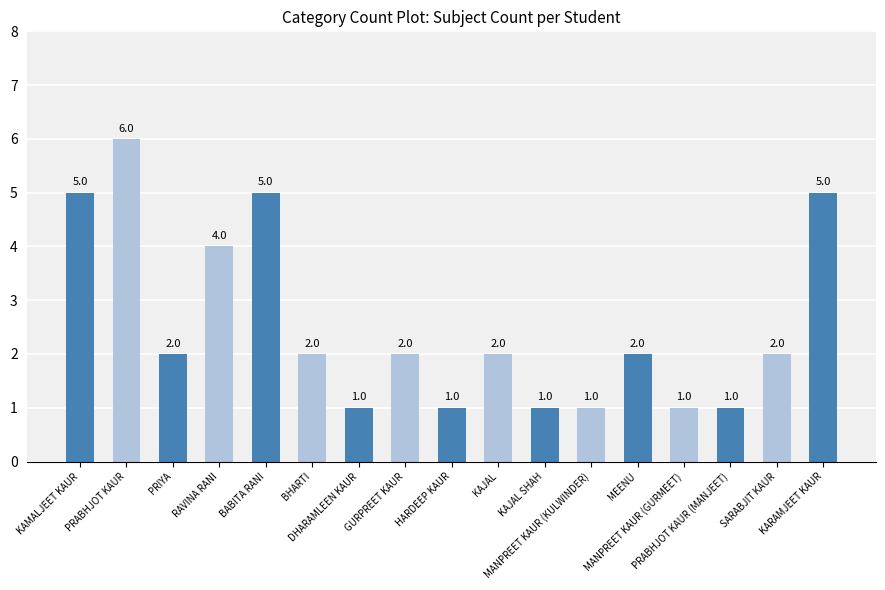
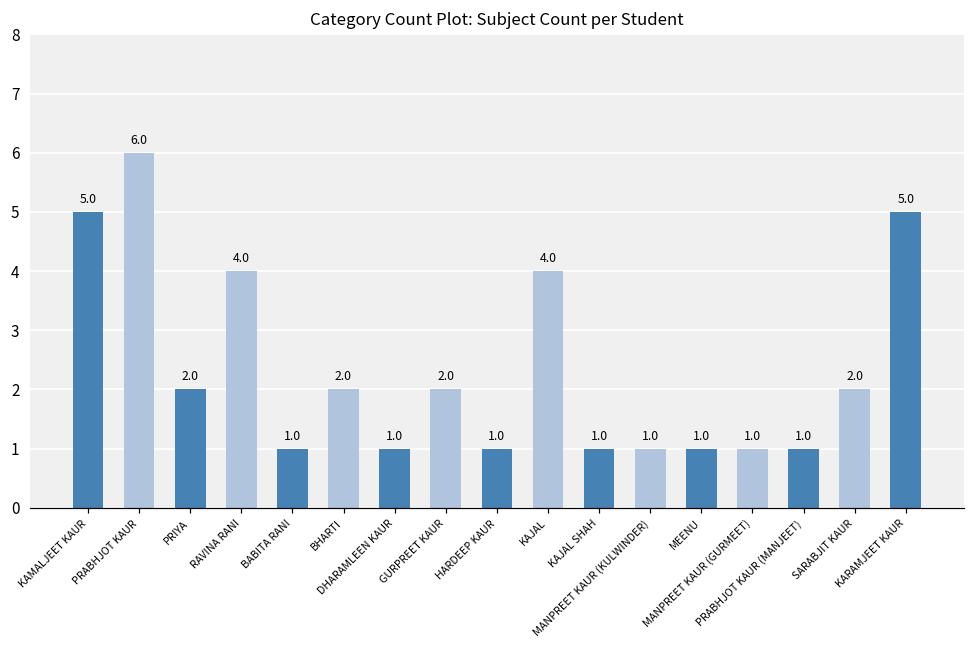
BABITA RANI: 5.0 -> 1.0
KAJAL: 2.0 -> 4.0
MEENU: 2.0 -> 1.0
